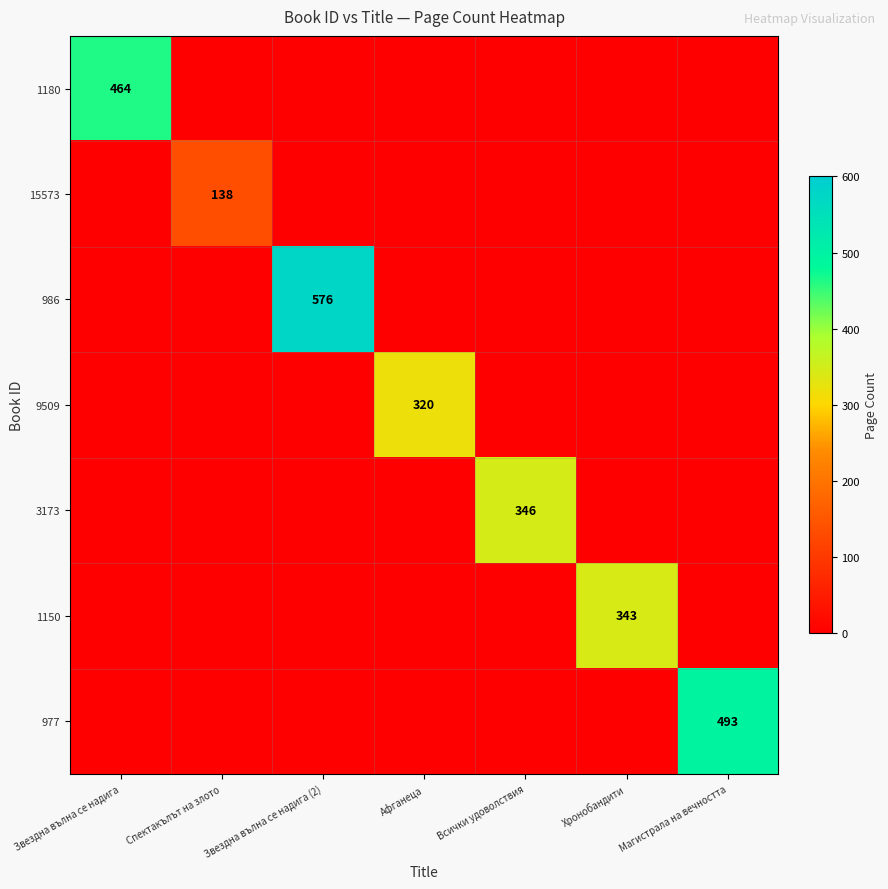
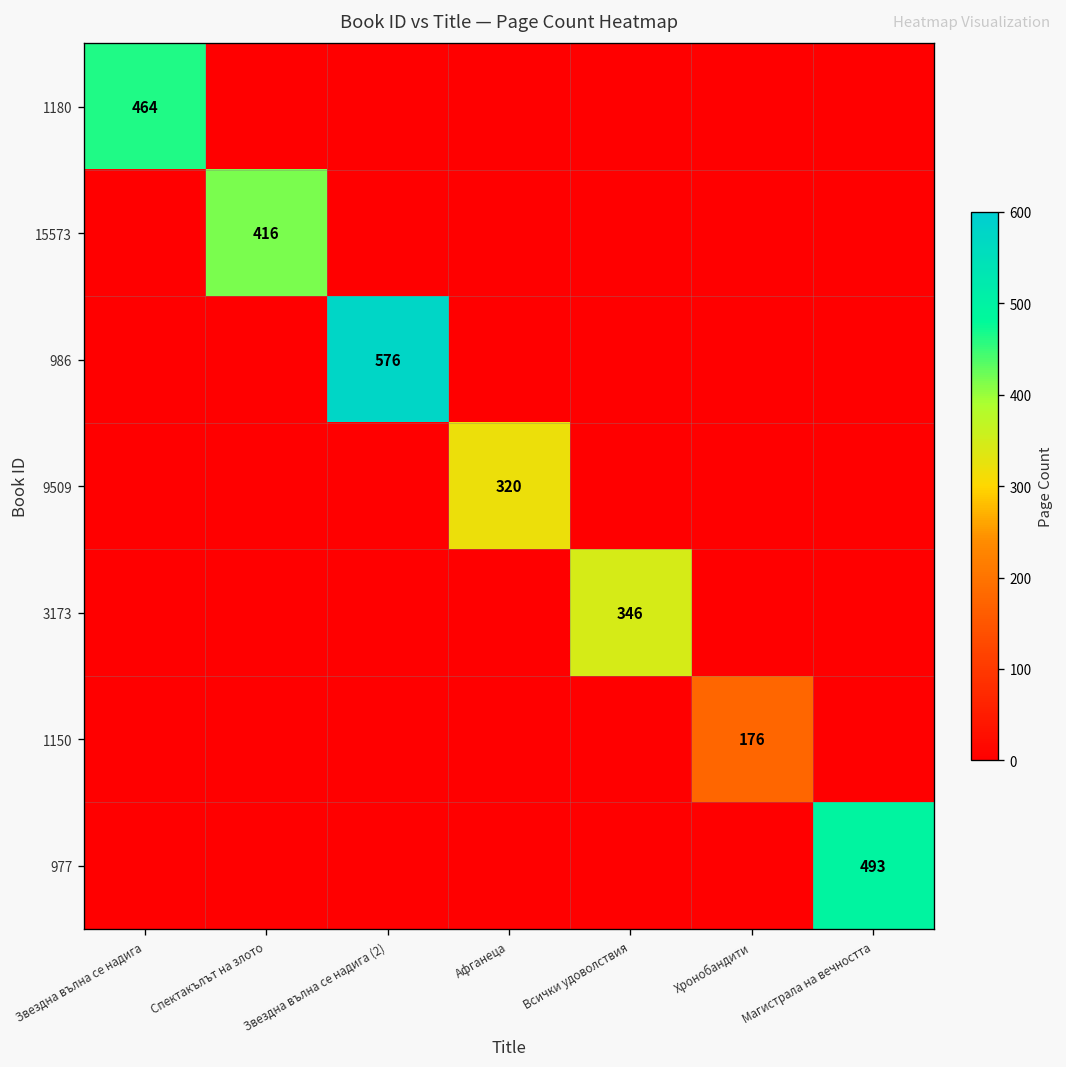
15573, Спектакълът на злото: 138 -> 416
1150, Хронобандити: 343 -> 176
